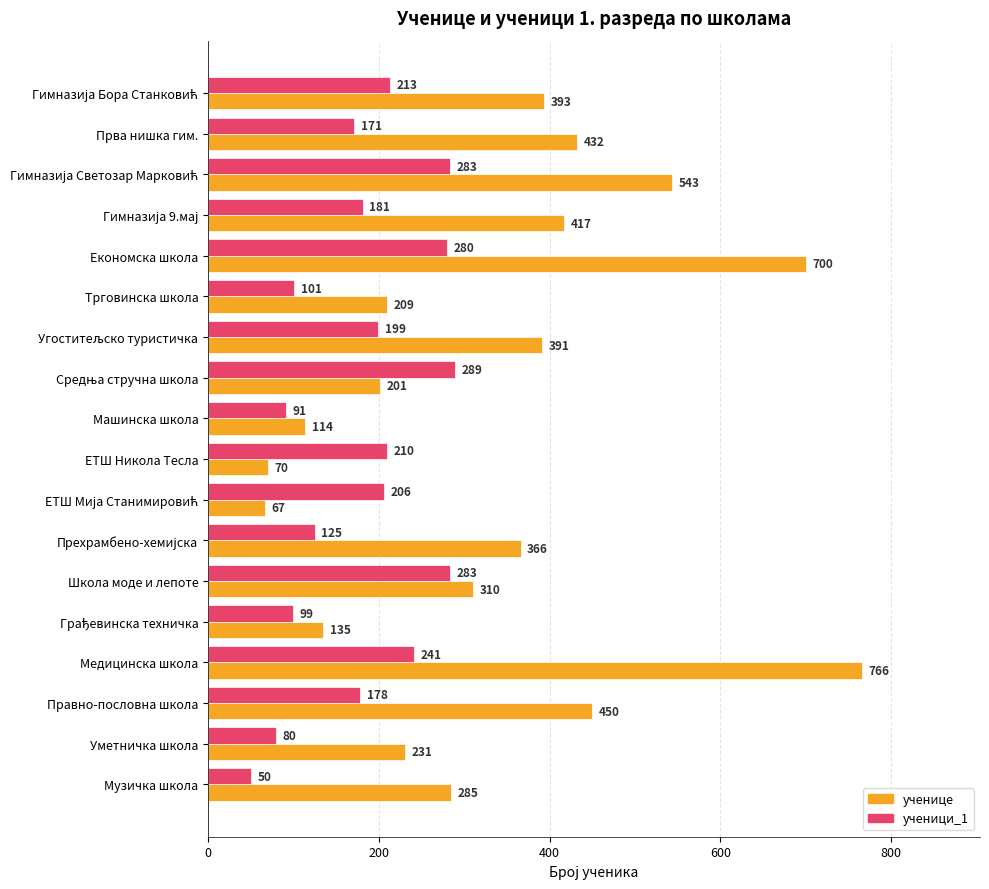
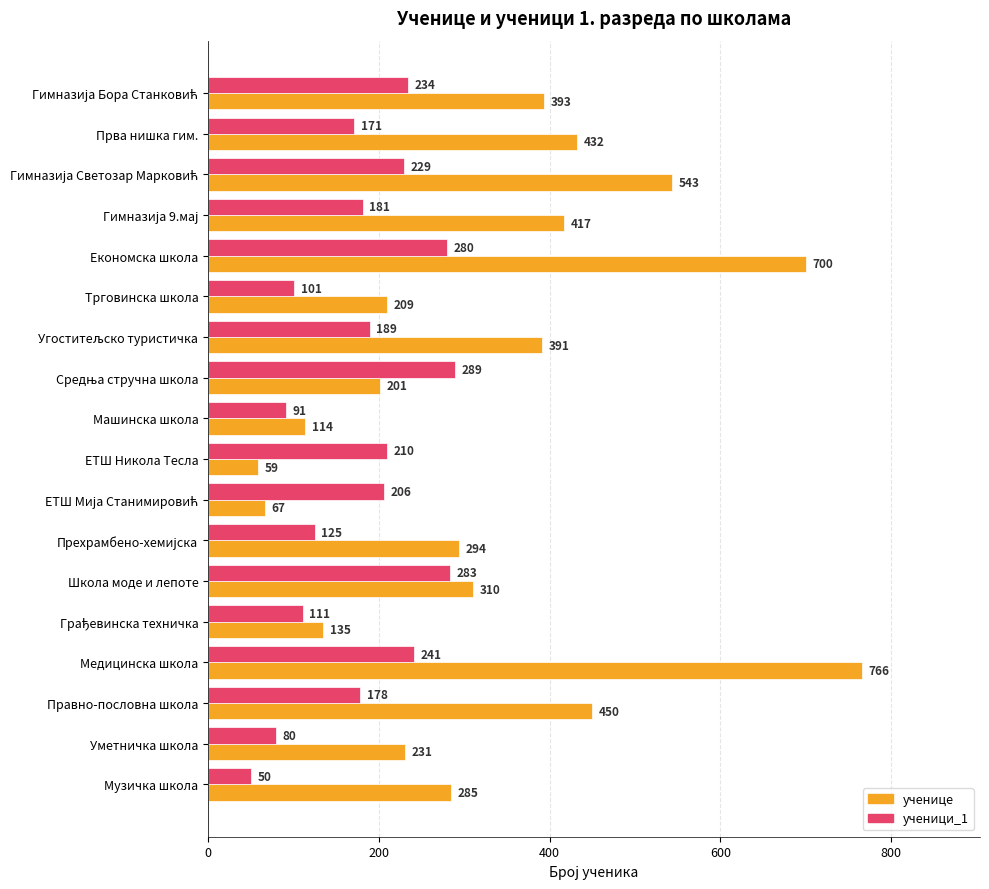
ученици_1, Гимназија Бора Станковић: 213 -> 234
ученици_1, Гимназија Светозар Марковић: 283 -> 229
ученици_1, Угоститељско туристичка: 199 -> 189
ученице, ЕТШ Никола Тесла: 70 -> 59
ученице, Прехрамбено-хемијска: 366 -> 294
ученици_1, Грађевинска техничка: 99 -> 111
